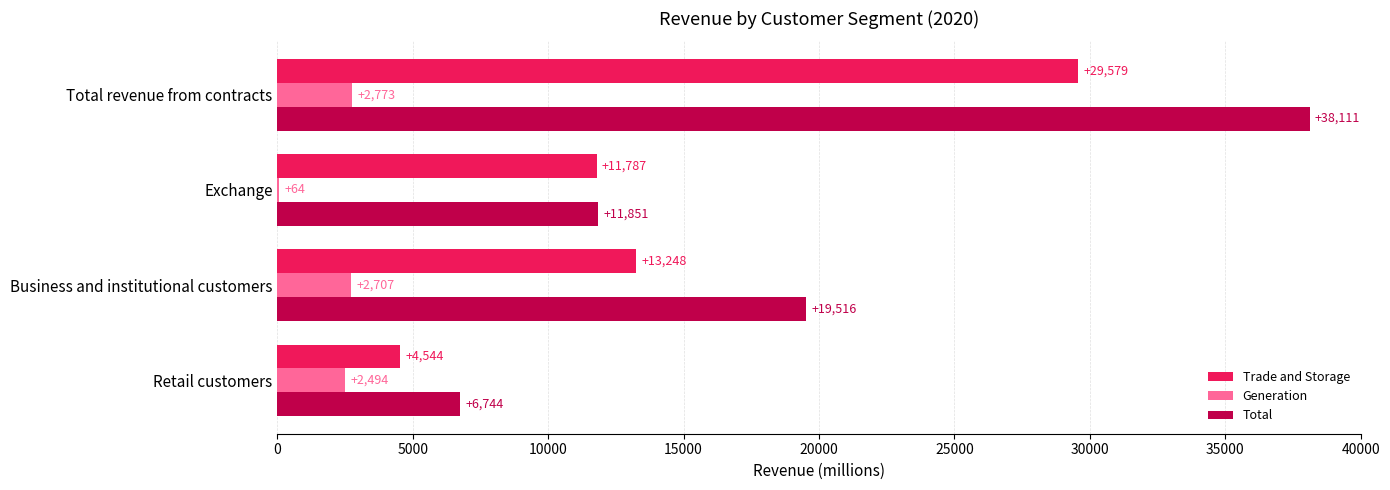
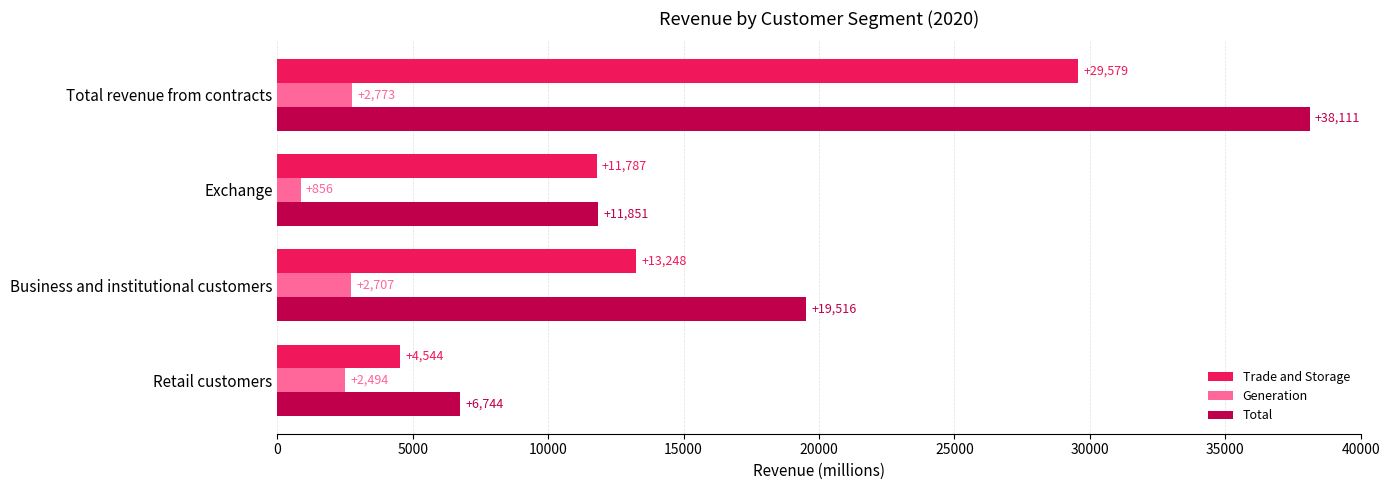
Generation, Exchange: +64 -> +856
